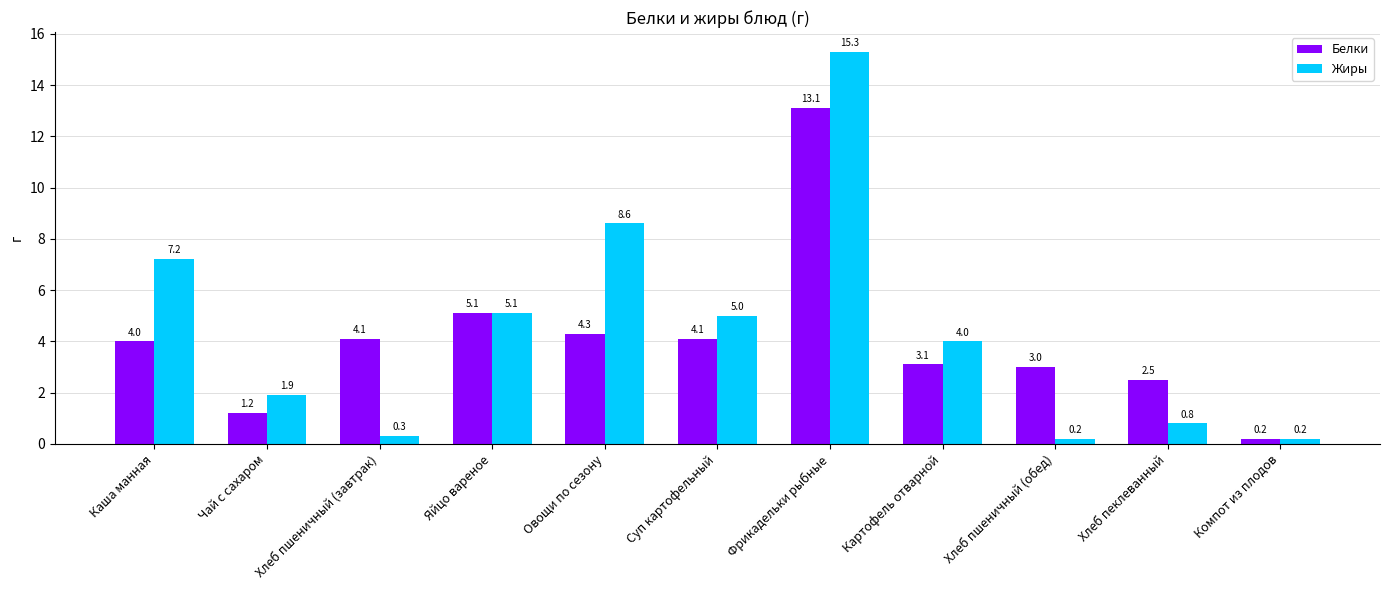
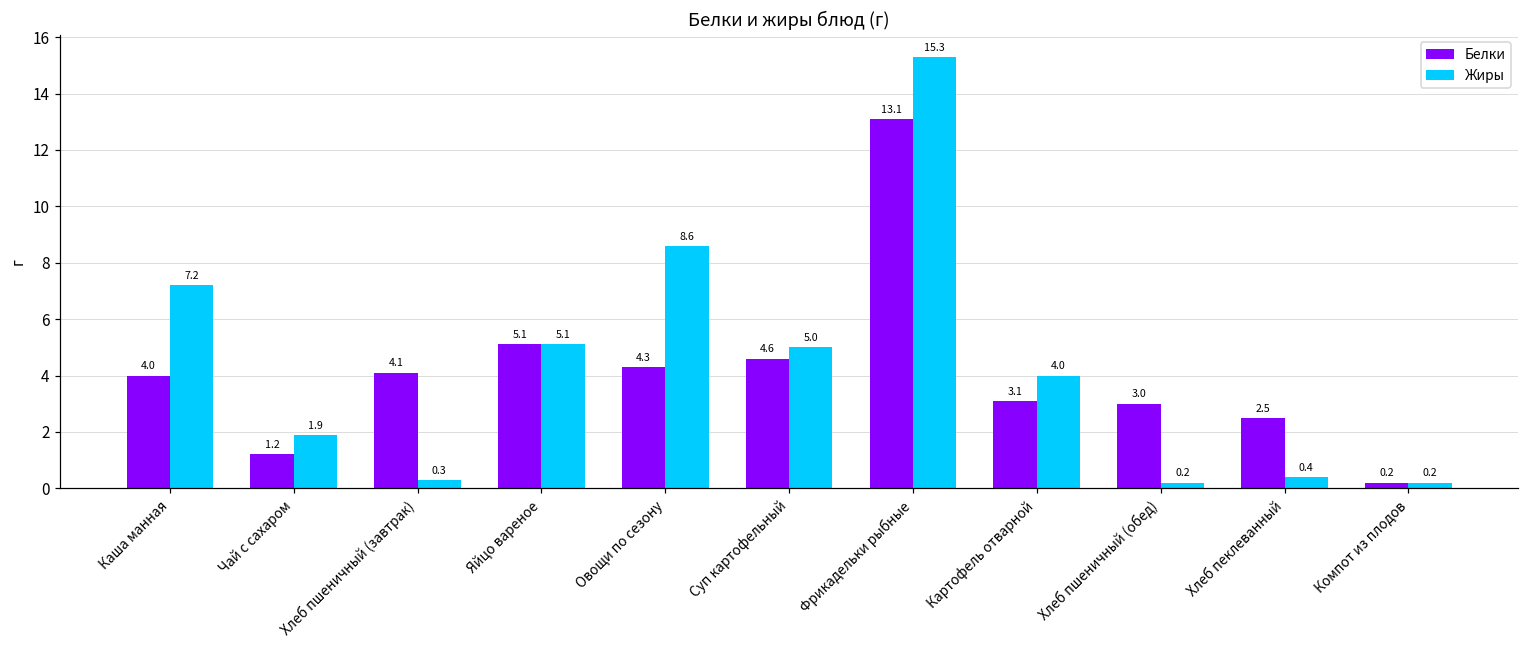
Белки, Суп картофельный: 4.1 -> 4.6
Жиры, Хлеб пеклеванный: 0.8 -> 0.4
